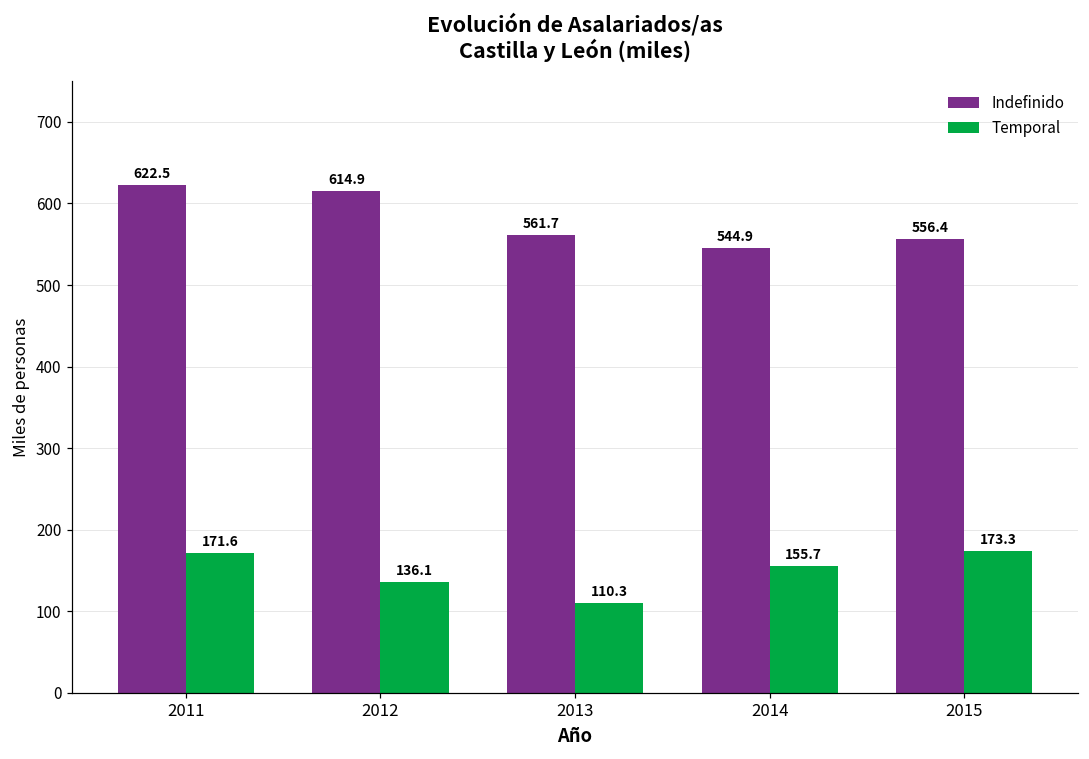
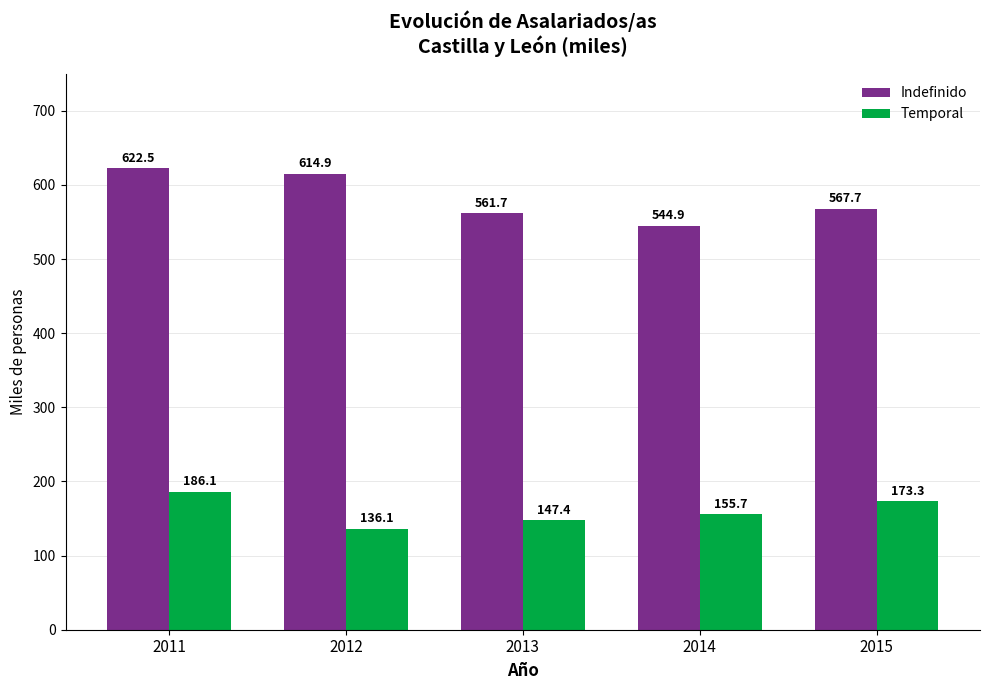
Temporal, 2011: 171.6 -> 186.1
Temporal, 2013: 110.3 -> 147.4
Indefinido, 2015: 556.4 -> 567.7
